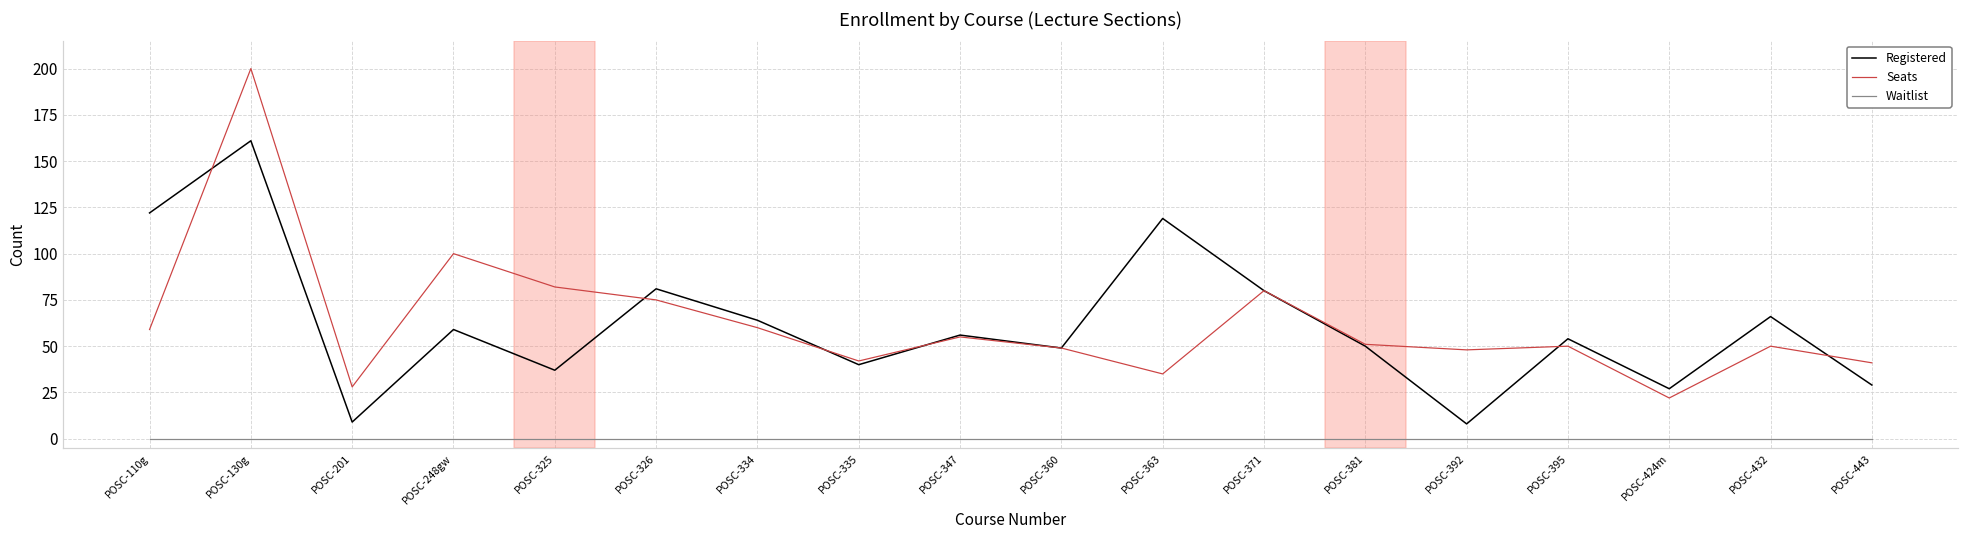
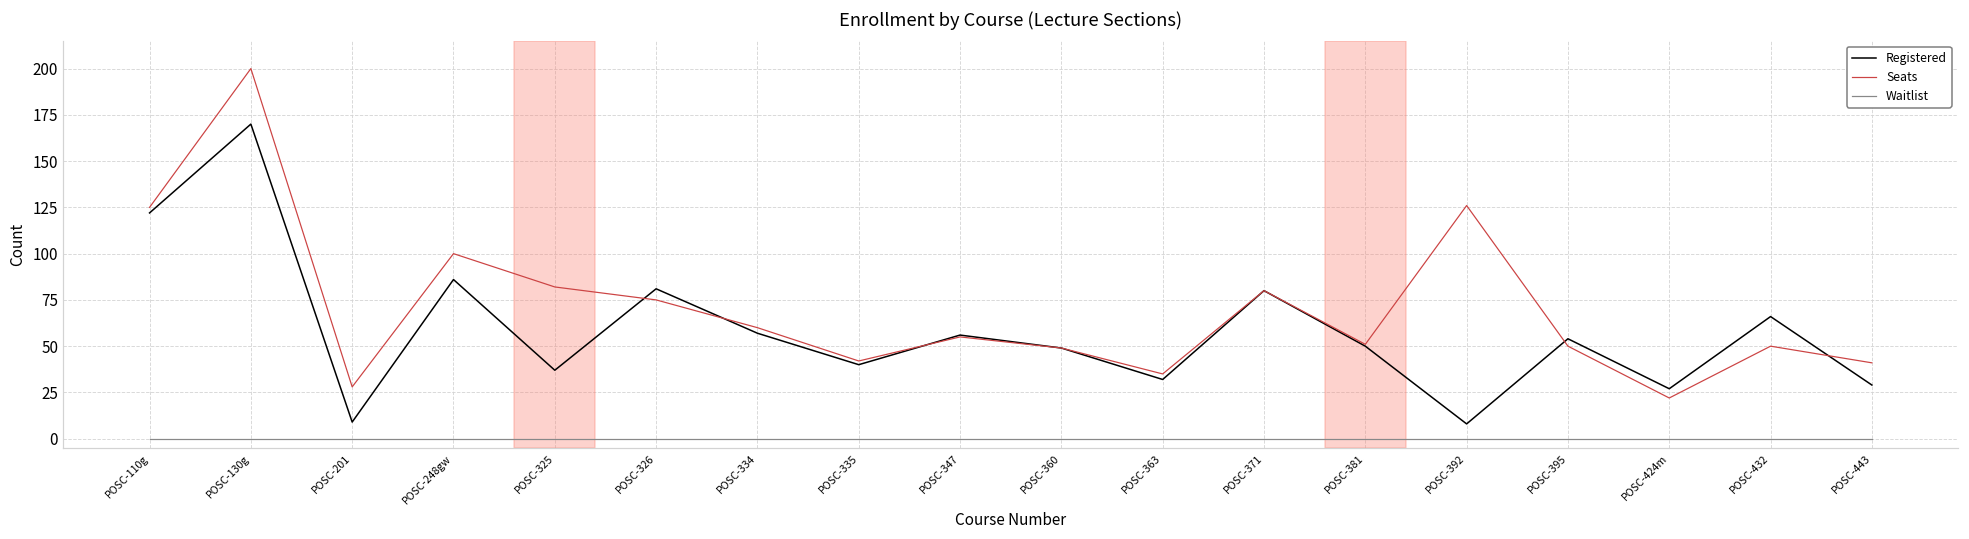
Seats, POSC-110g: 59 -> 125
Registered, POSC-130g: 161 -> 170
Registered, POSC-248gw: 59 -> 86
Registered, POSC-334: 64 -> 57
Registered, POSC-363: 119 -> 32
Seats, POSC-392: 48 -> 126
